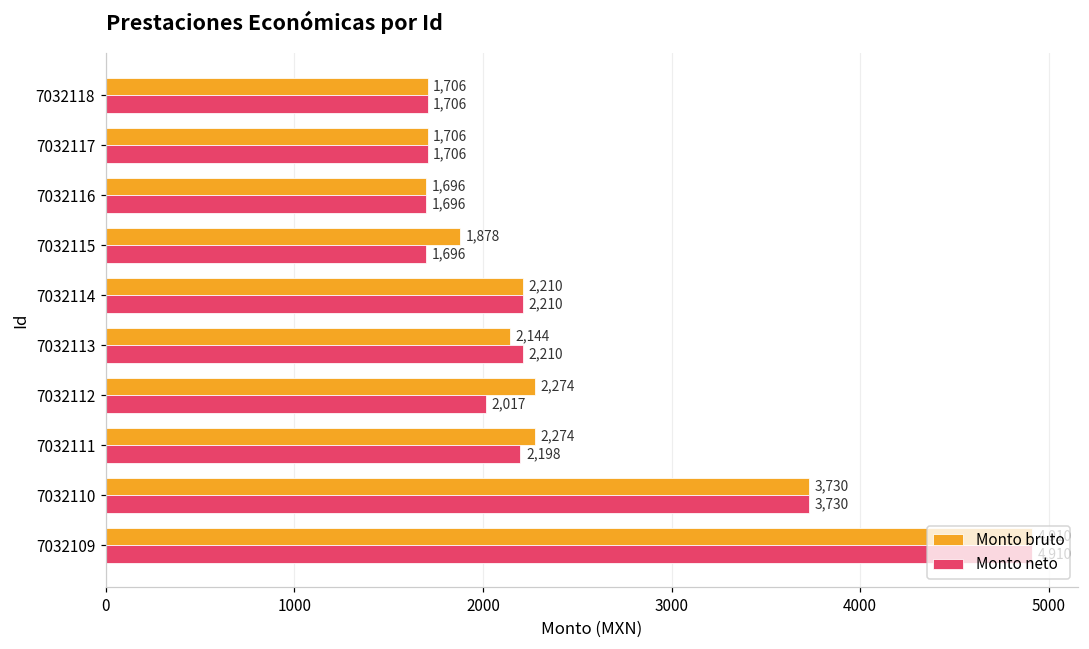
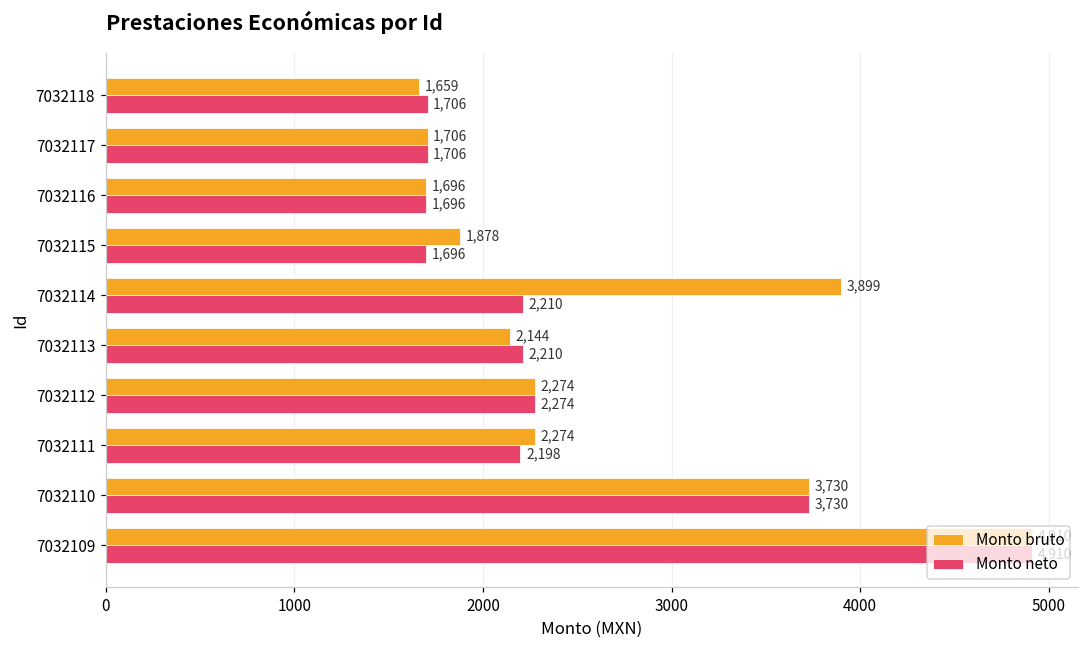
Monto bruto, 7032118: 1,706 -> 1,659
Monto bruto, 7032114: 2,210 -> 3,899
Monto neto, 7032112: 2,017 -> 2,274
